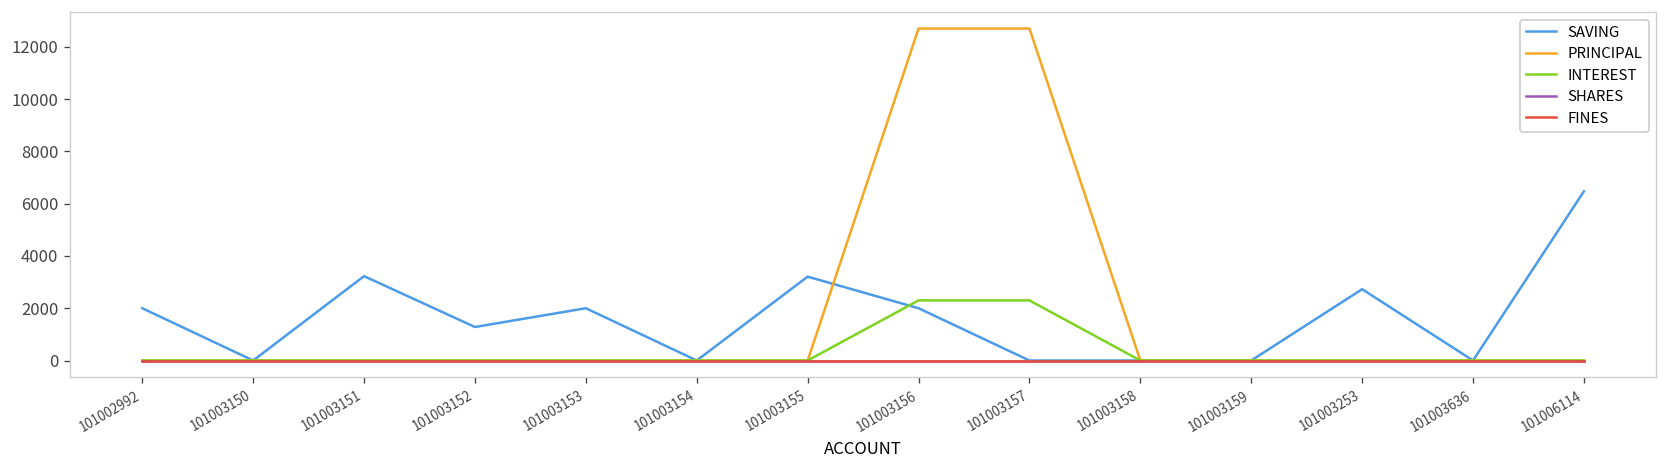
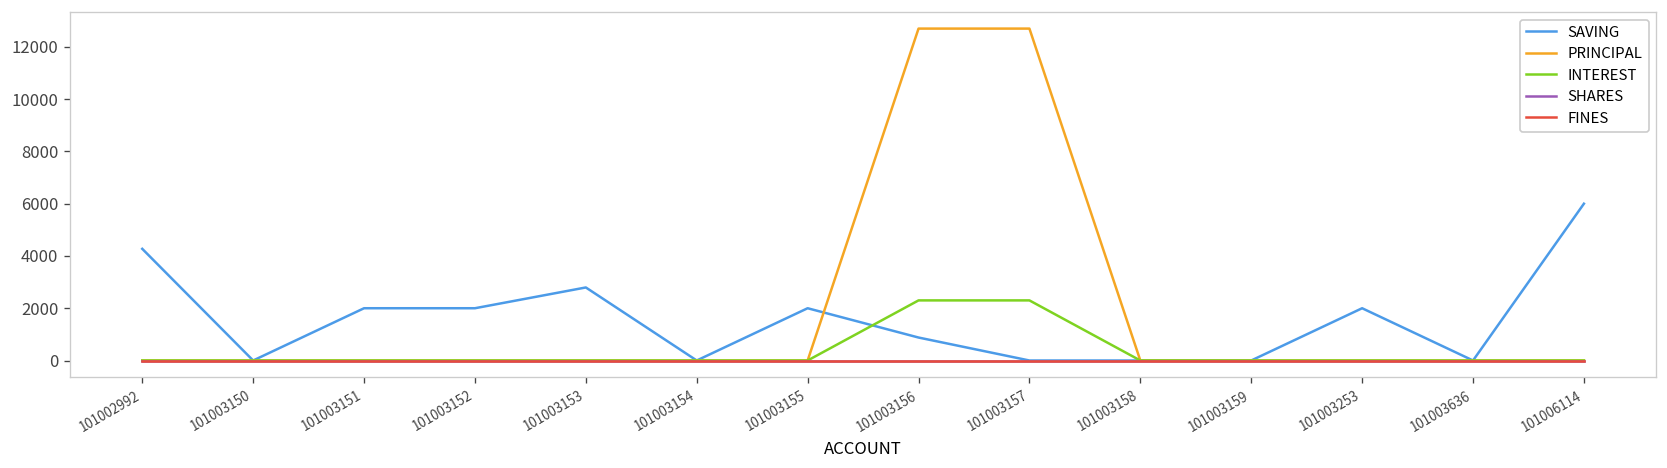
SAVING, 101002992: 2000 -> 4300
SAVING, 101003151: 3200 -> 2000
SAVING, 101003152: 1300 -> 2000
SAVING, 101003153: 2000 -> 2800
SAVING, 101003155: 3200 -> 2000
SAVING, 101003156: 2000 -> 900
SAVING, 101003253: 2700 -> 2000
SAVING, 101006114: 6500 -> 6000
